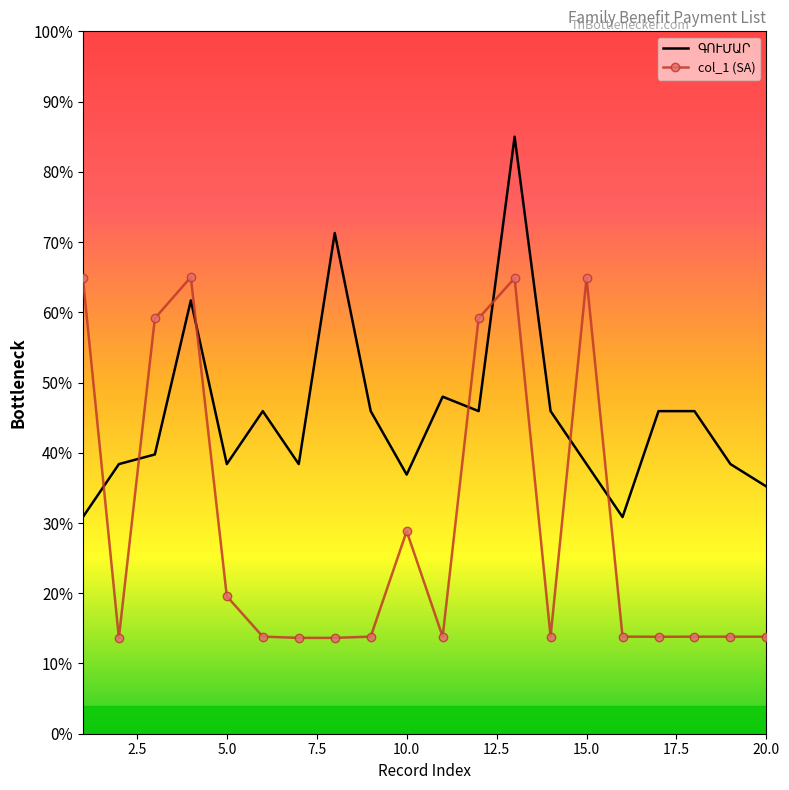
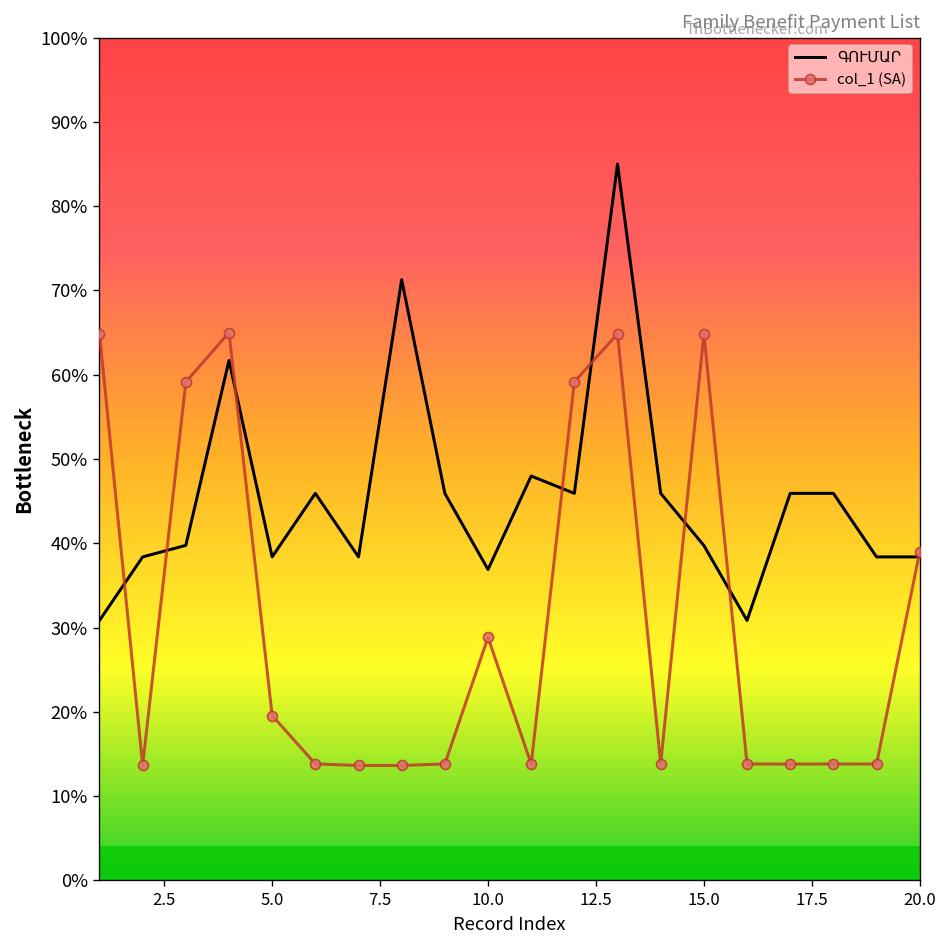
ԳՈՒՄԱՐ, 15.0: 38% -> 40%
ԳՈՒՄԱՐ, 20.0: 35% -> 38%
col_1 (SA), 20.0: 14% -> 39%
